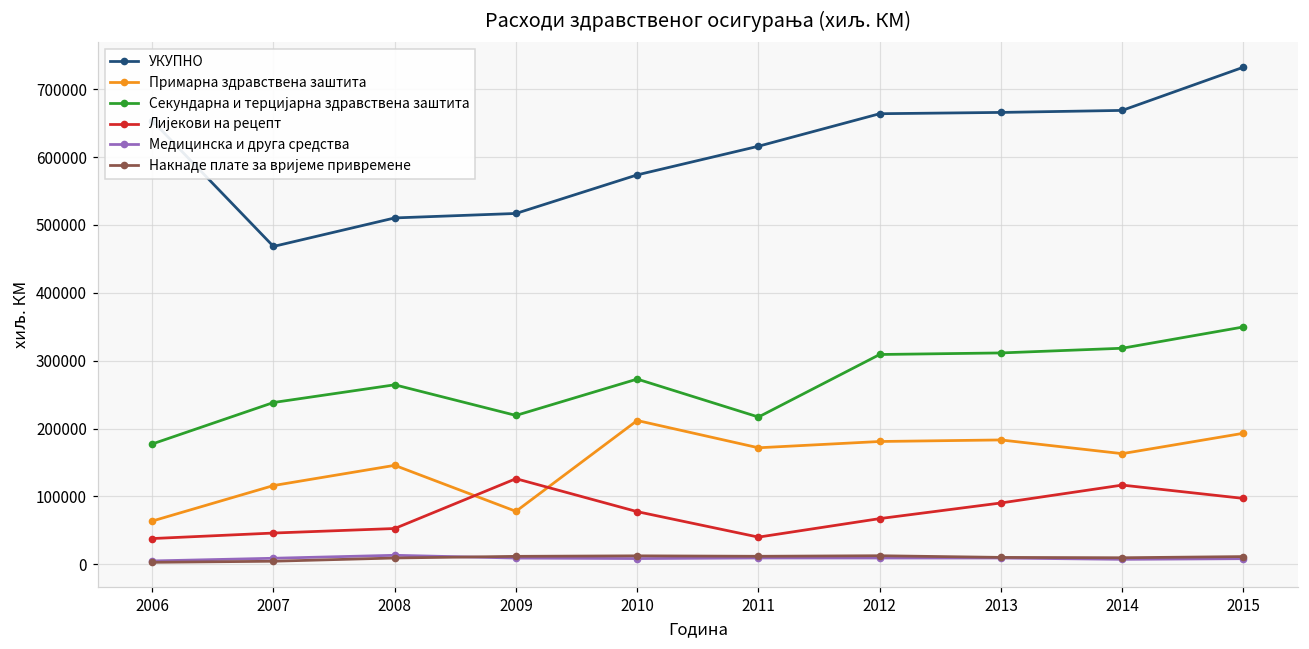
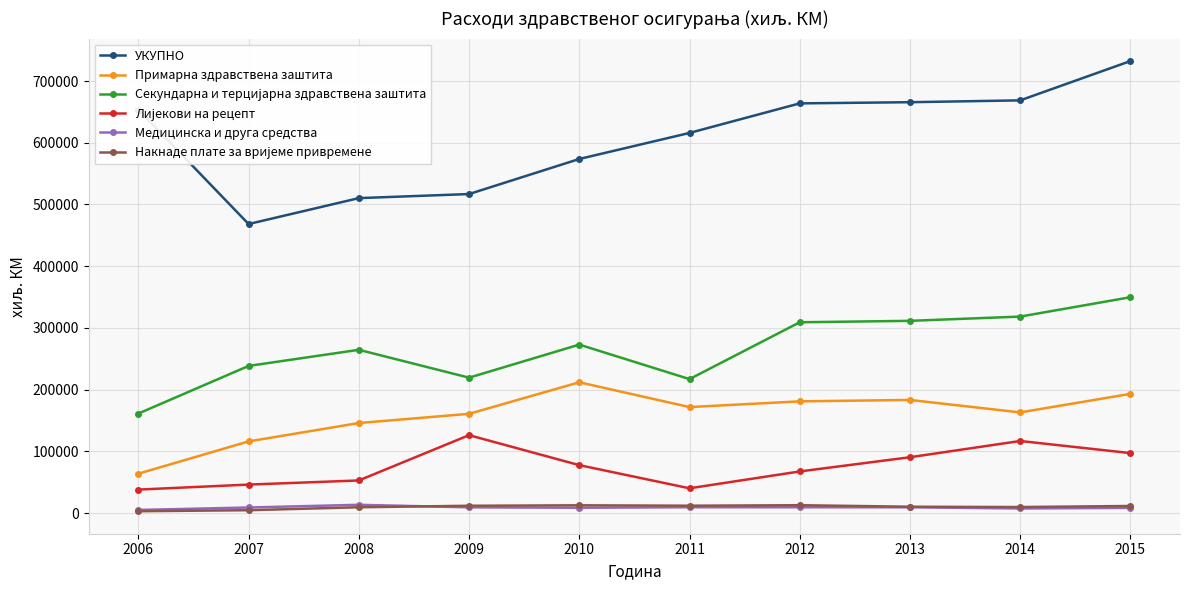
Секундарна и терцијарна здравствена заштита, 2006: 180000 -> 160000
Примарна здравствена заштита, 2009: 80000 -> 160000
